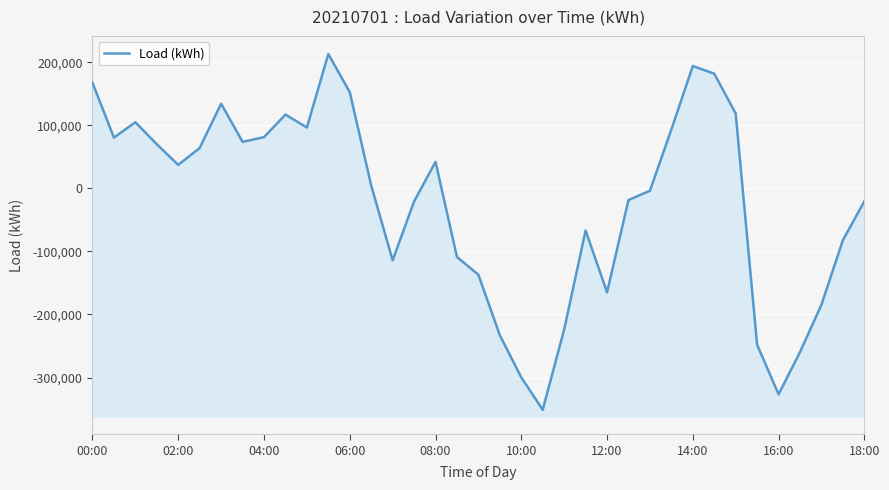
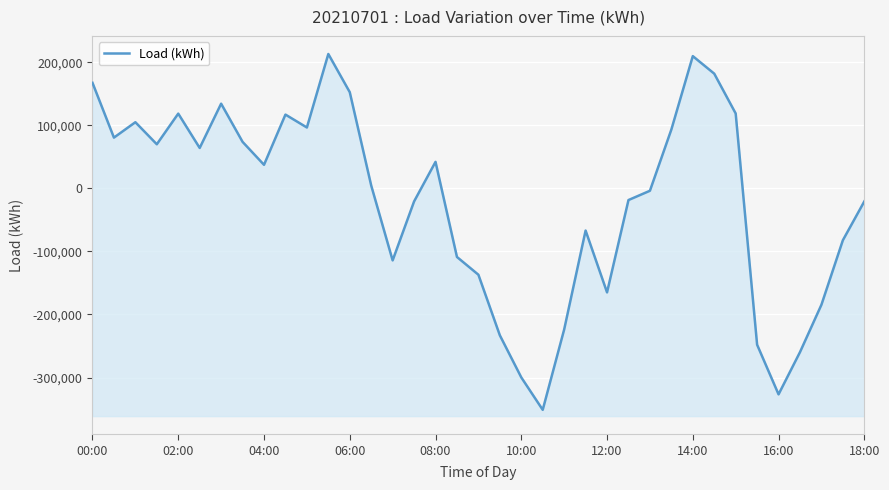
02:00: 40,000 -> 120,000
04:00: 80,000 -> 40,000
14:00: 190,000 -> 210,000
